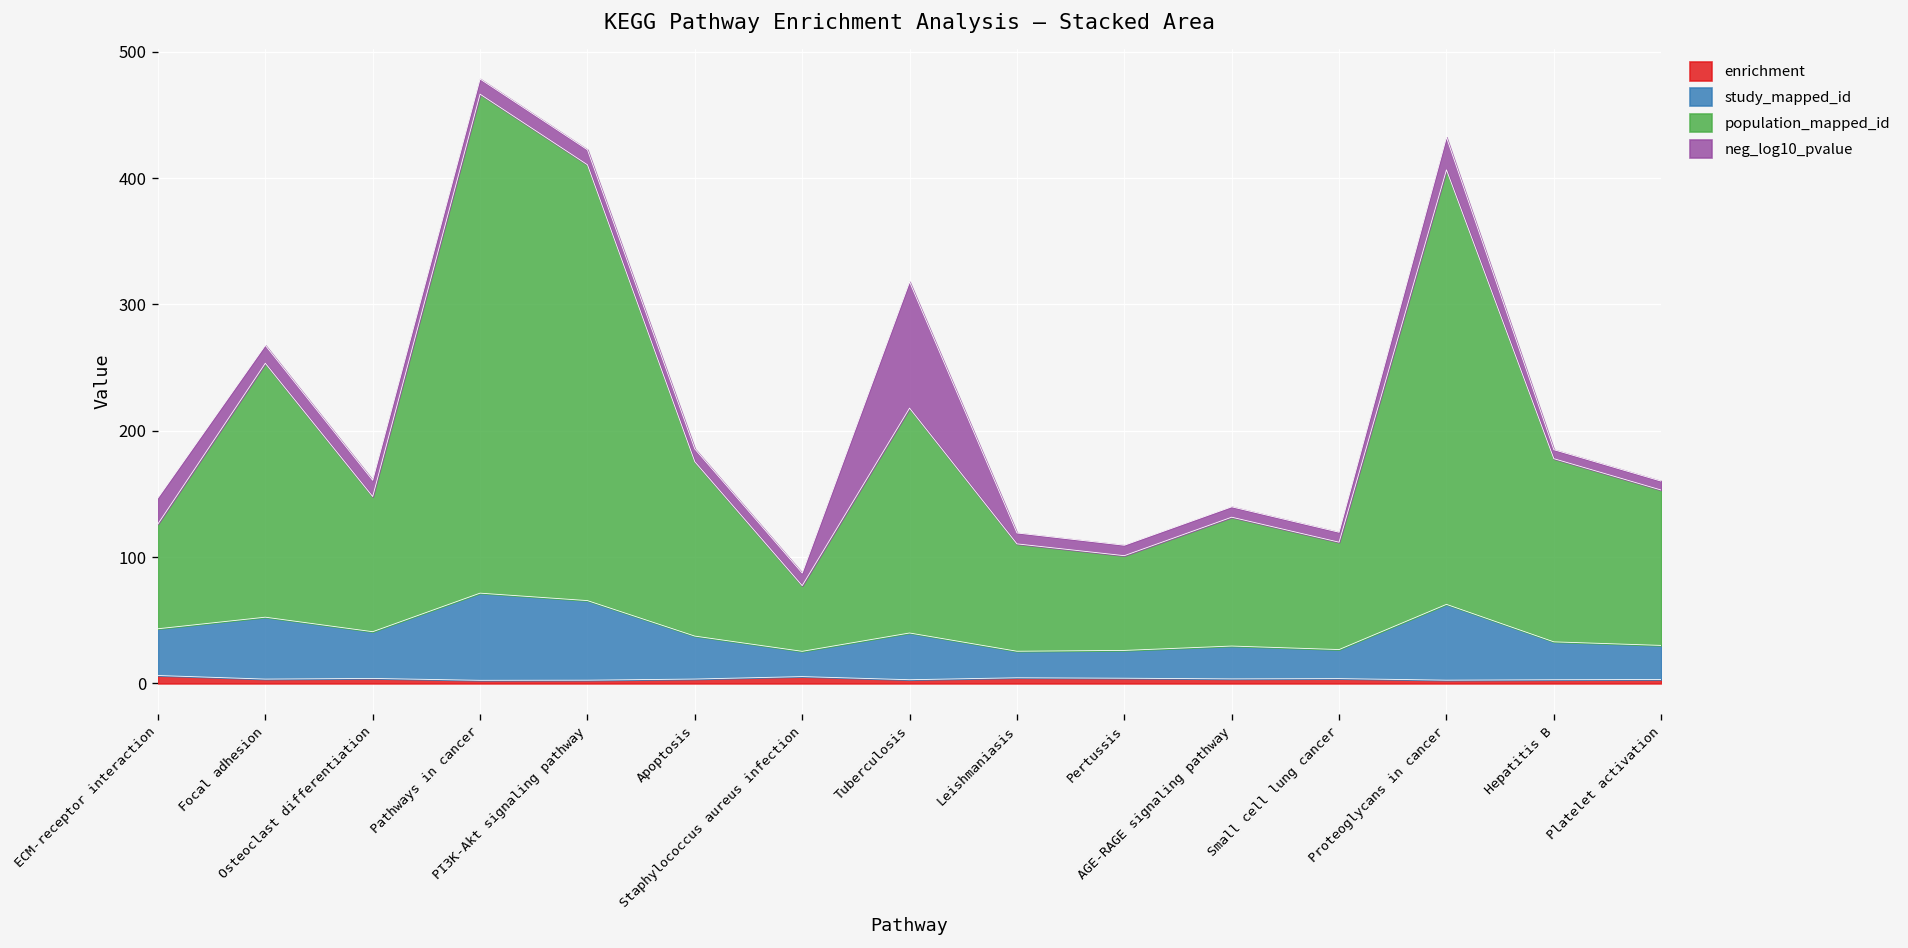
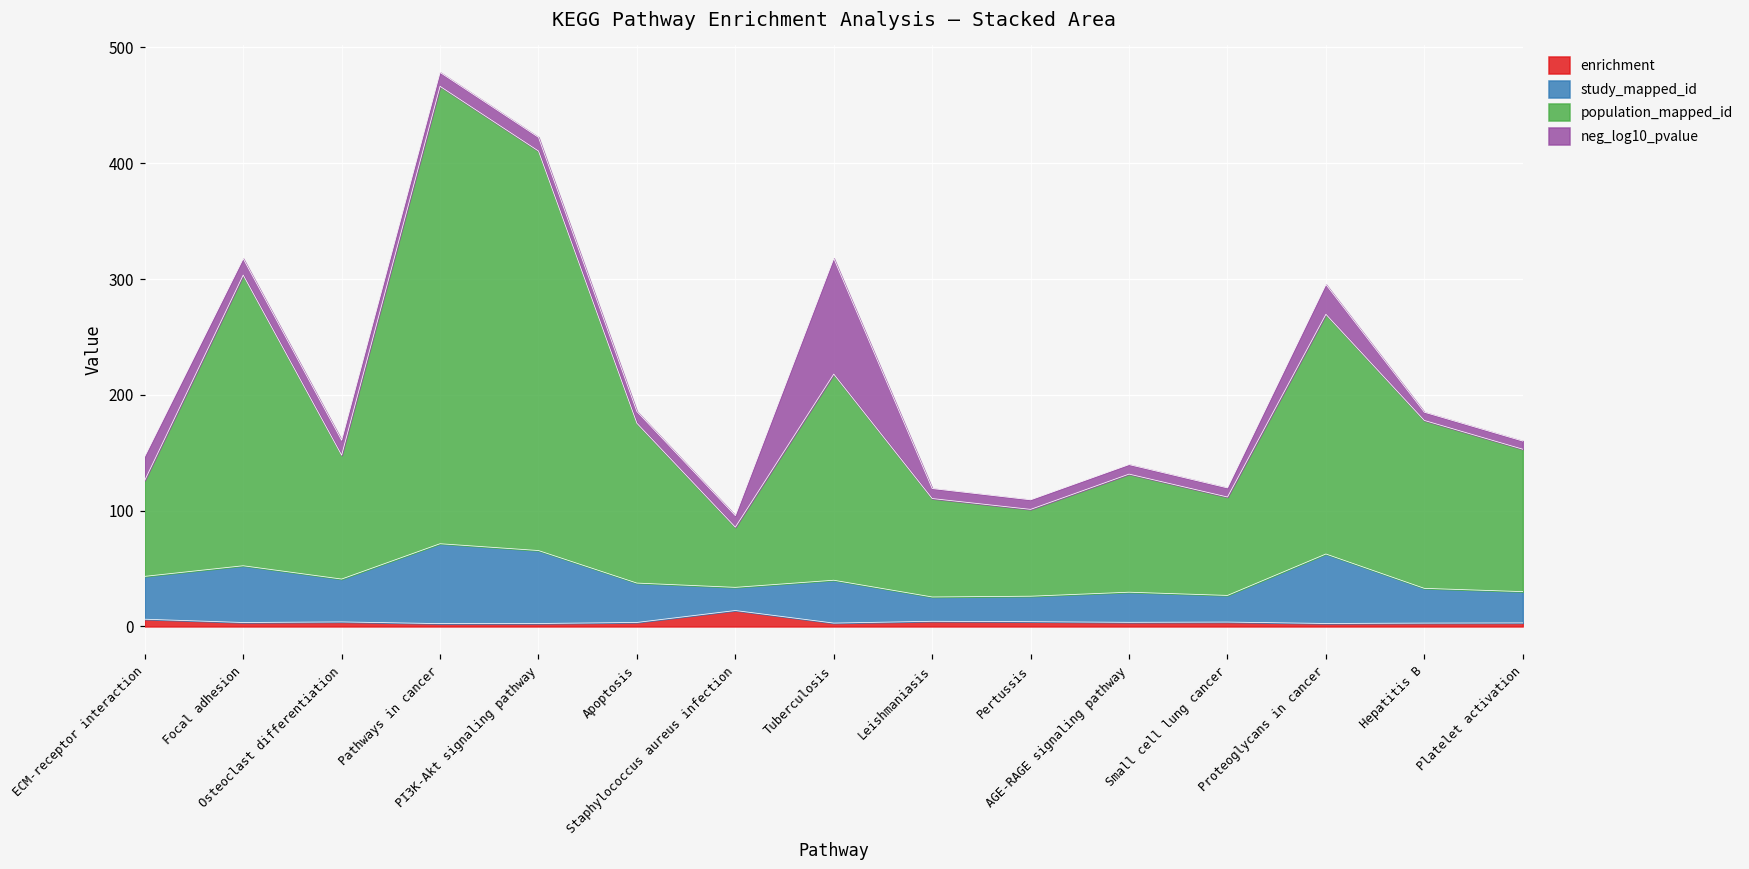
population_mapped_id, Focal adhesion: 201 -> 251
enrichment, Staphylococcus aureus infection: 5 -> 14
population_mapped_id, Proteoglycans in cancer: 344 -> 207
